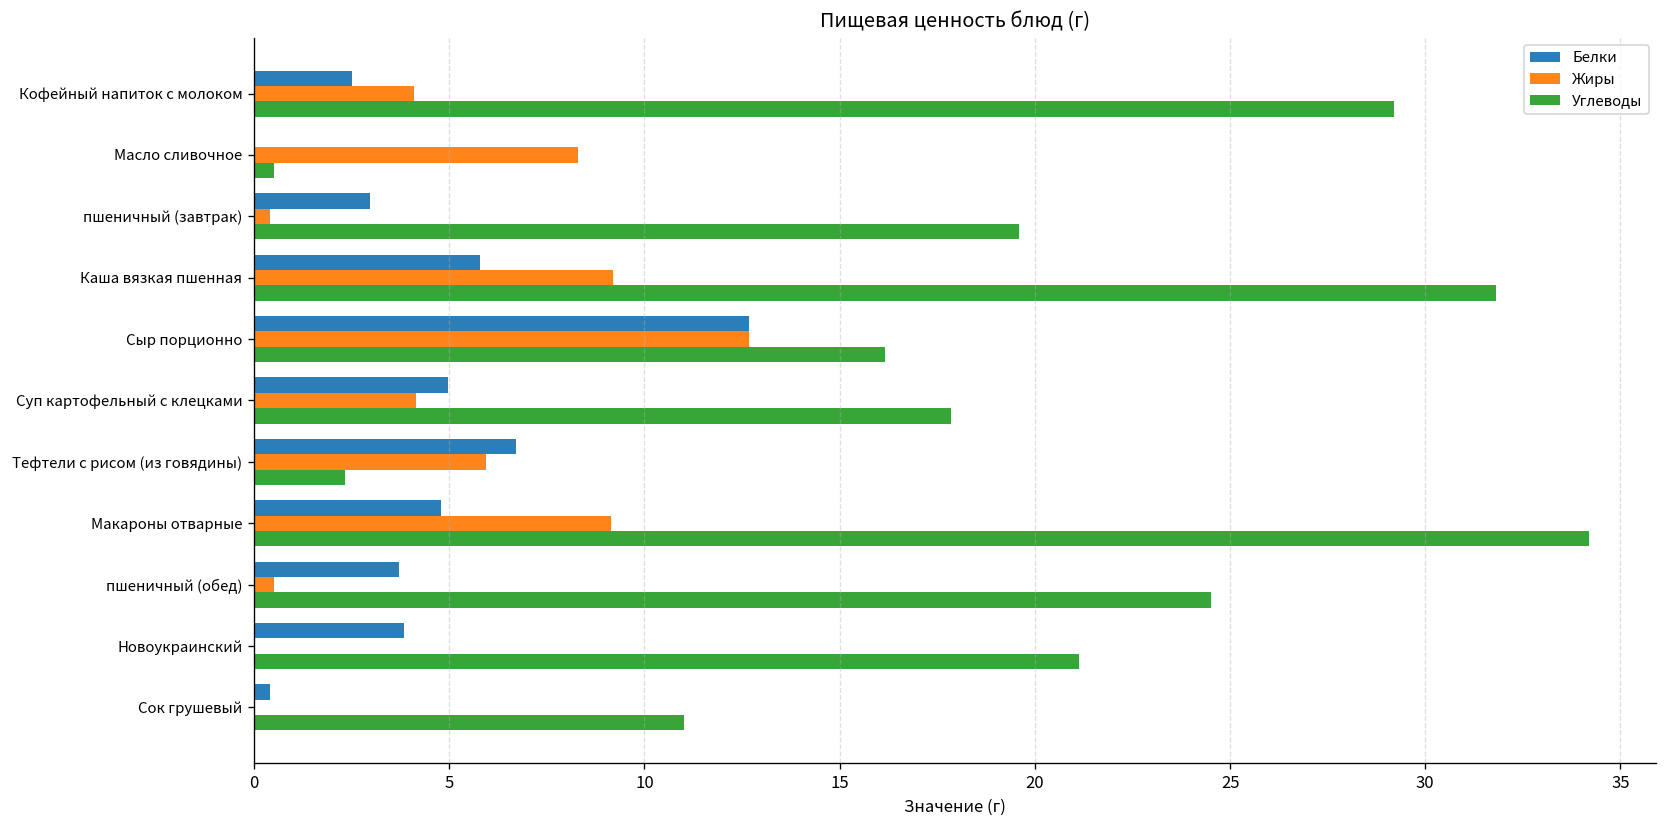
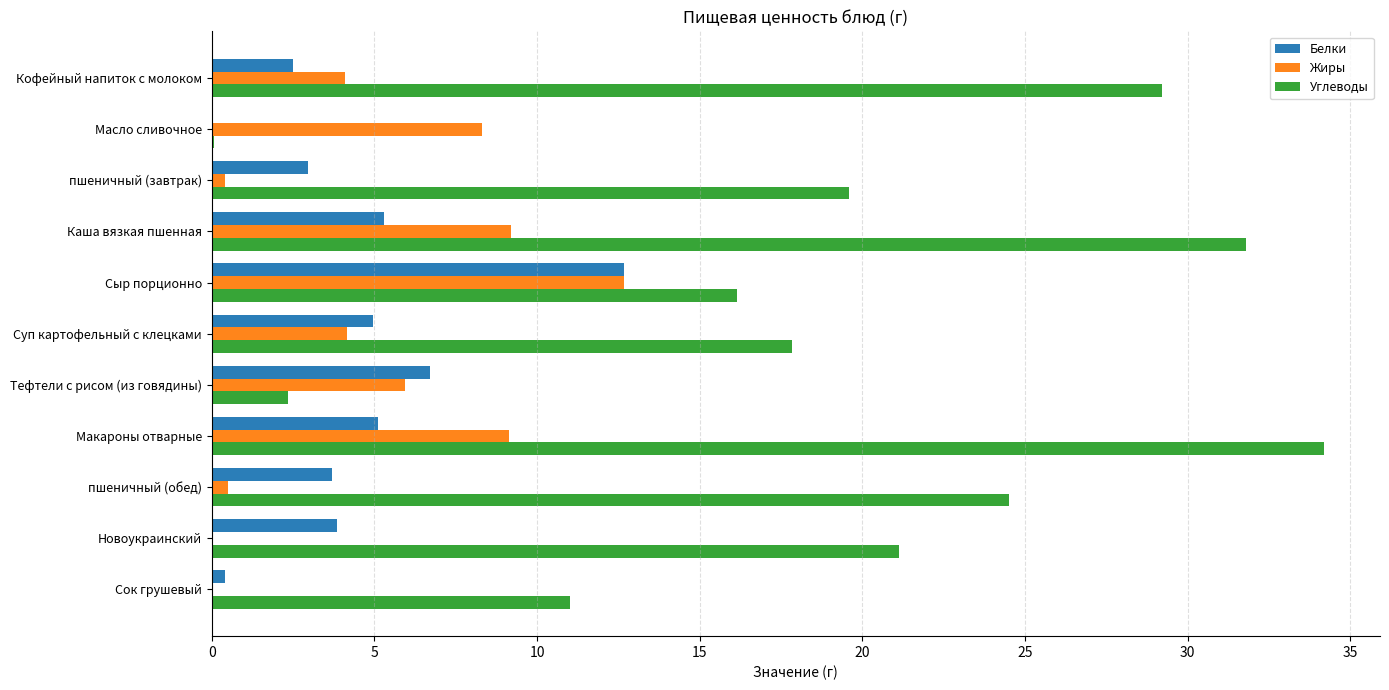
Углеводы, Масло сливочное: 0.5 -> 0.1
Белки, Каша вязкая пшенная: 5.8 -> 5.3
Белки, Макароны отварные: 4.8 -> 5.1
